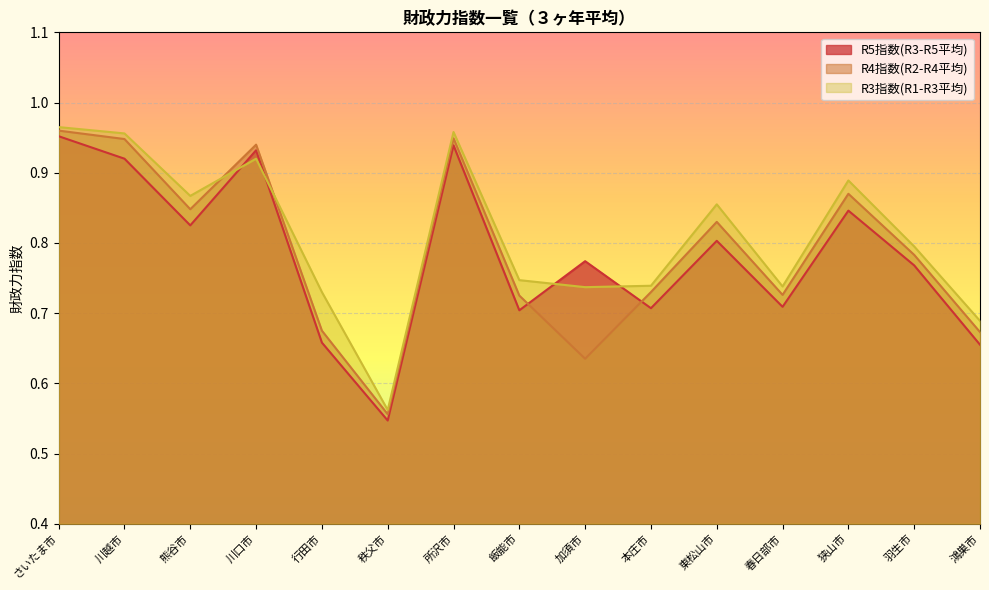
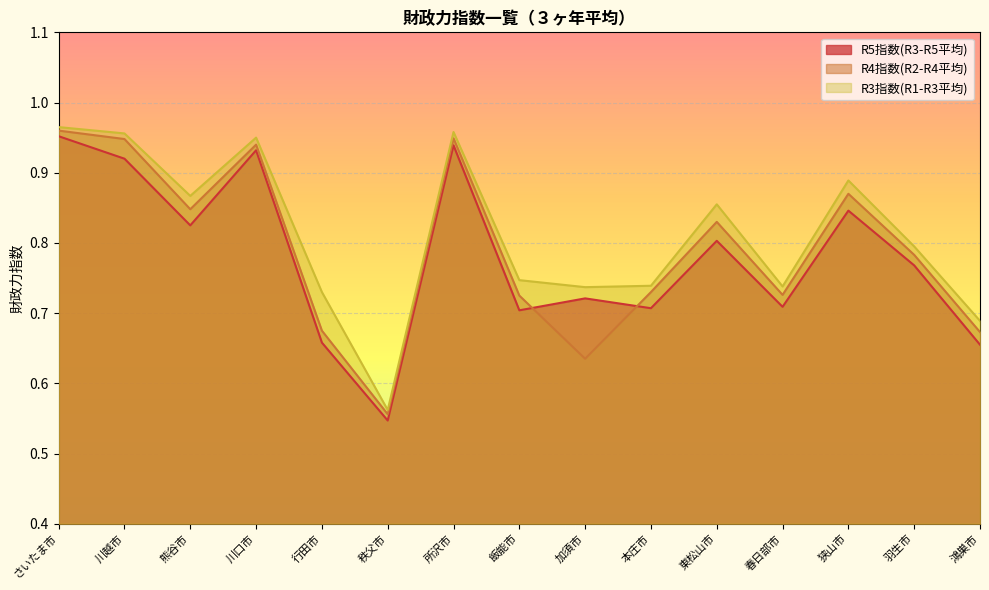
R3指数(R1-R3平均), 川口市: 0.92 -> 0.95
R5指数(R3-R5平均), 加須市: 0.77 -> 0.72
